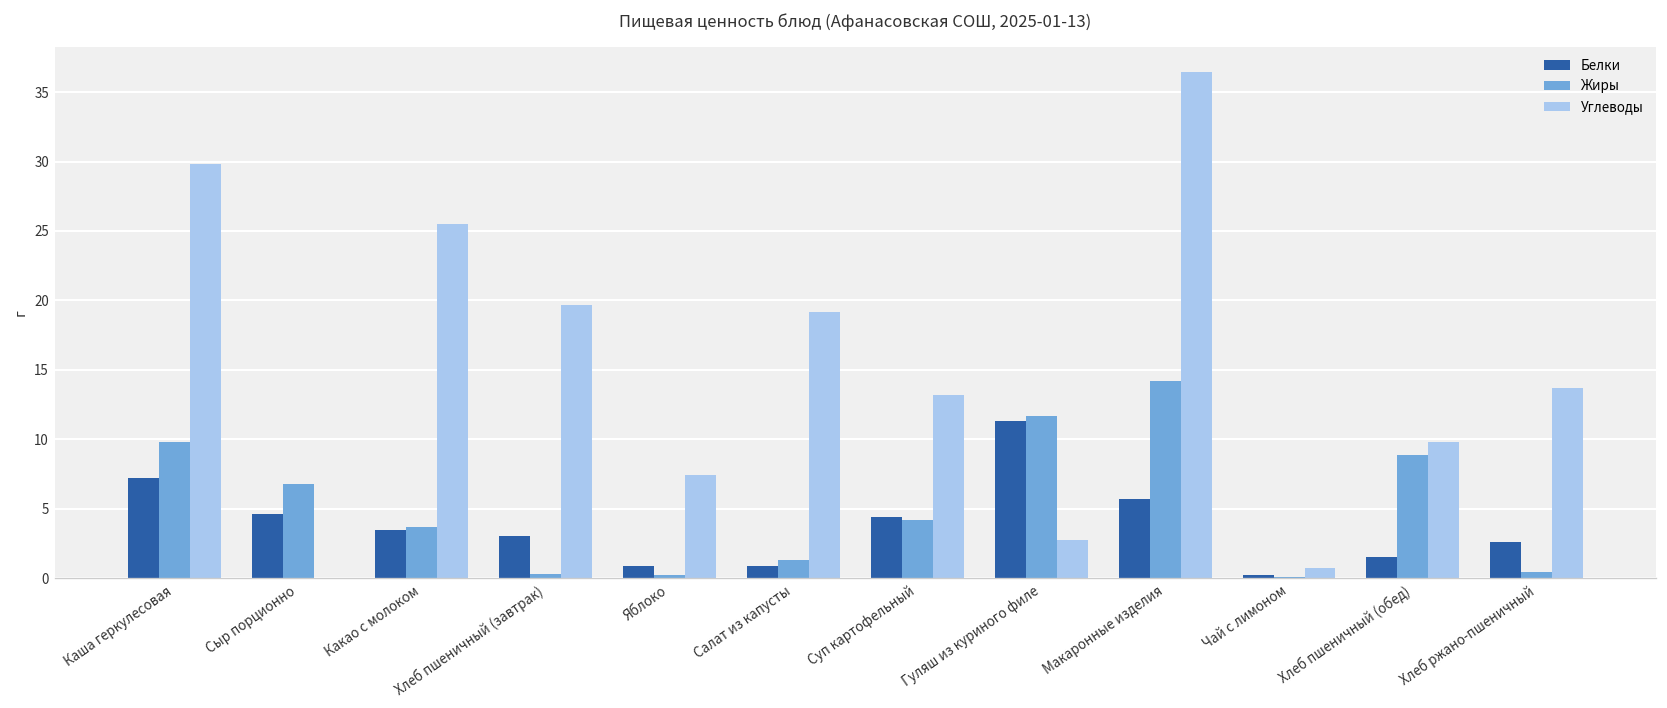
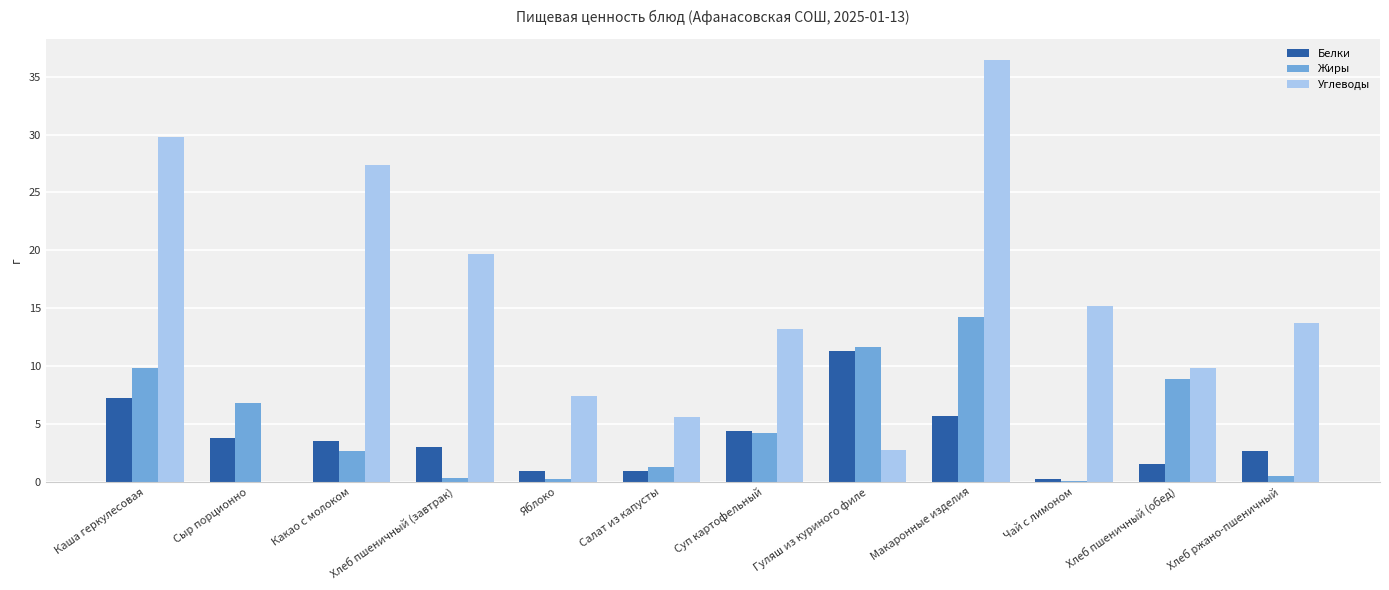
Белки, Сыр порционно: 4.6 -> 3.8
Жиры, Какао с молоком: 3.7 -> 2.7
Углеводы, Какао с молоком: 25.5 -> 27.4
Углеводы, Салат из капусты: 19.2 -> 5.6
Углеводы, Чай с лимоном: 0.7 -> 15.2
